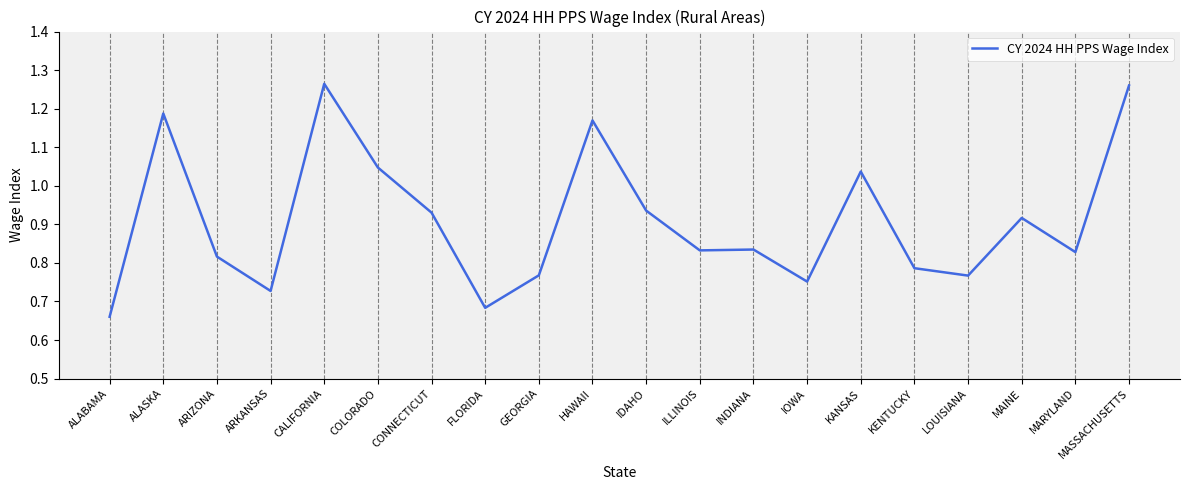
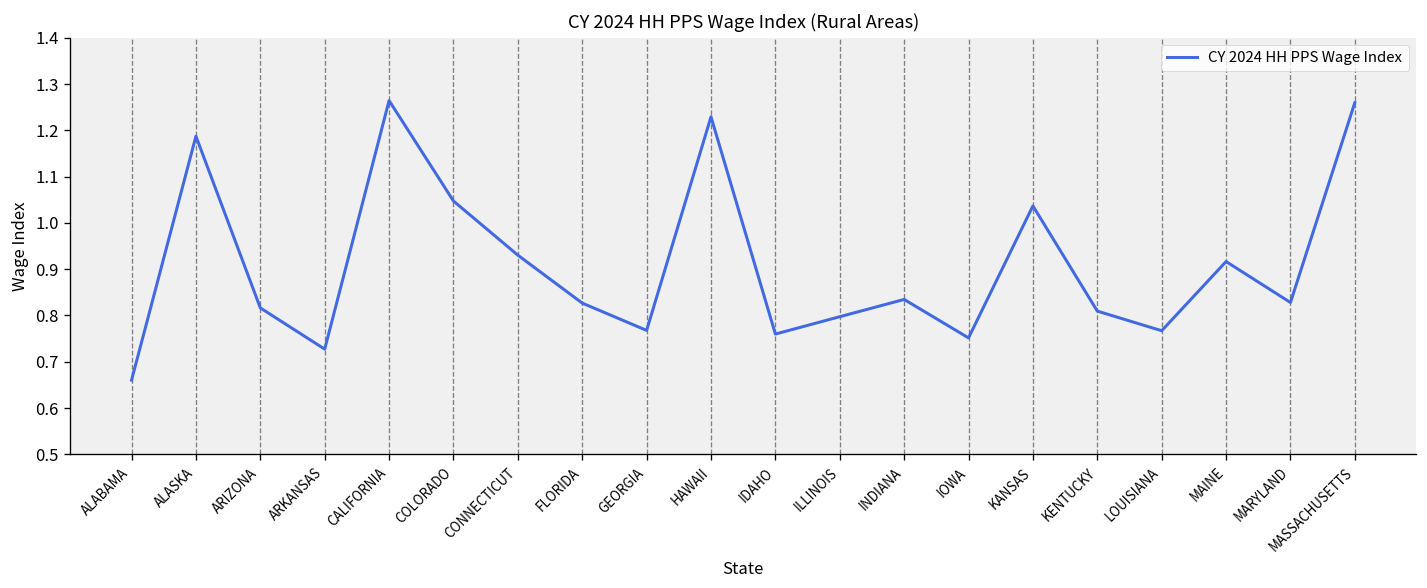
FLORIDA: 0.68 -> 0.83
HAWAII: 1.17 -> 1.23
IDAHO: 0.94 -> 0.76
ILLINOIS: 0.83 -> 0.80
KENTUCKY: 0.79 -> 0.81
